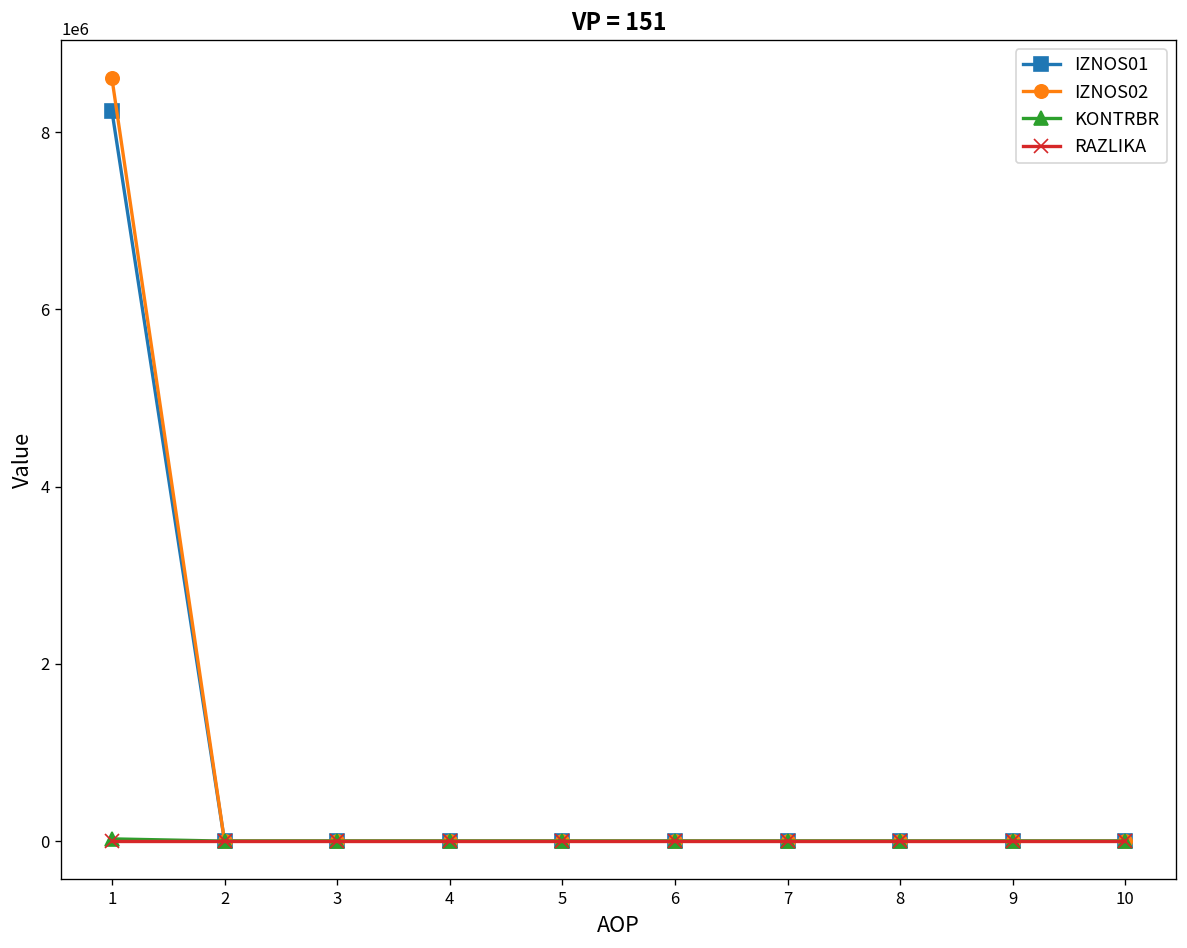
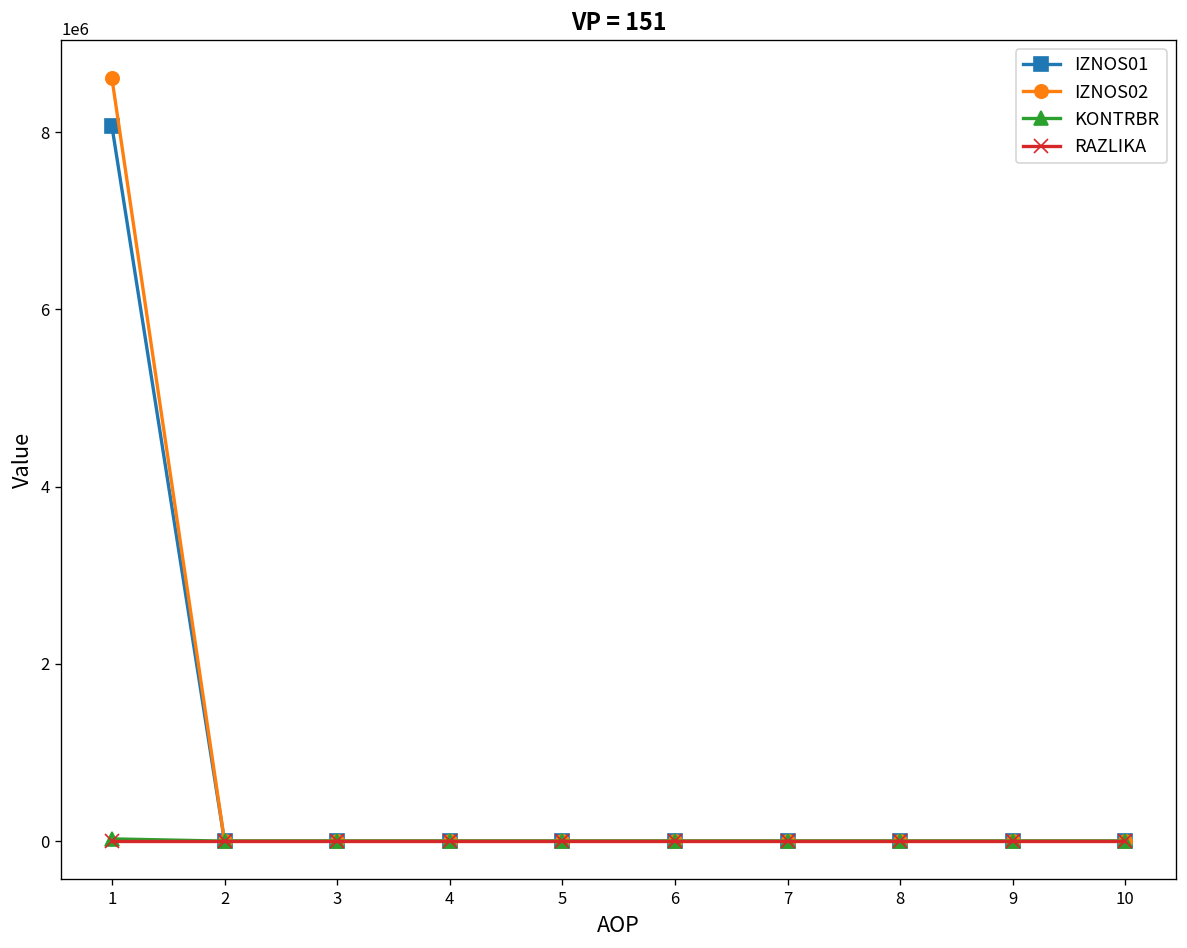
IZNOS01, 1: 8200000 -> 8100000
